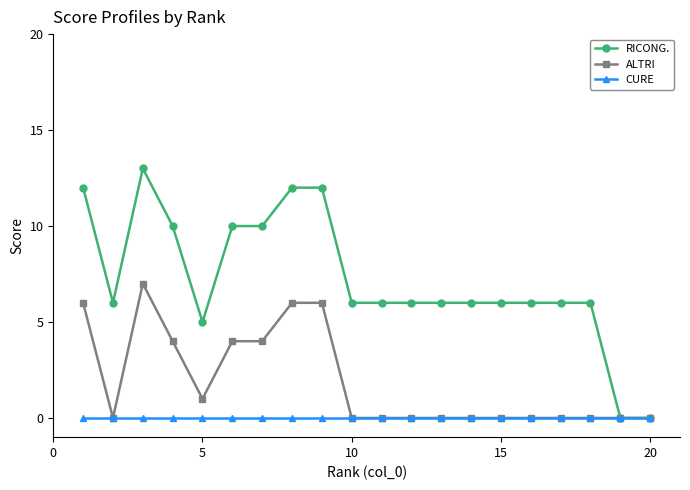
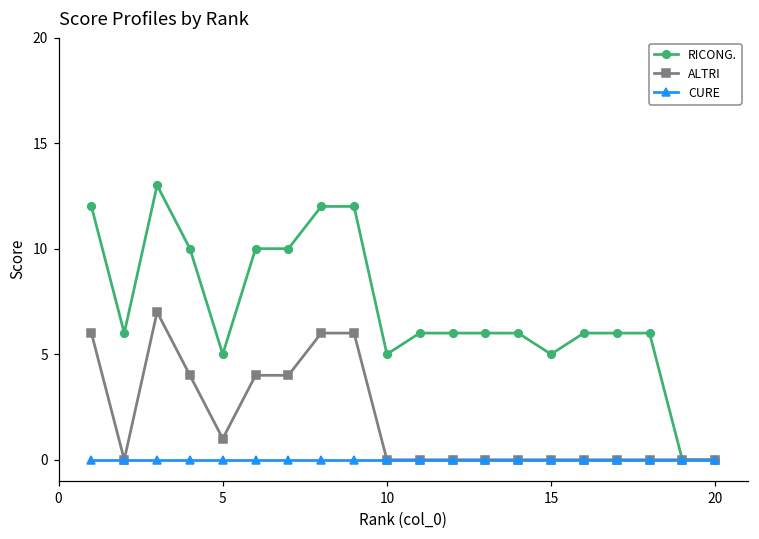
RICONG., 10: 6 -> 5
RICONG., 15: 6 -> 5
